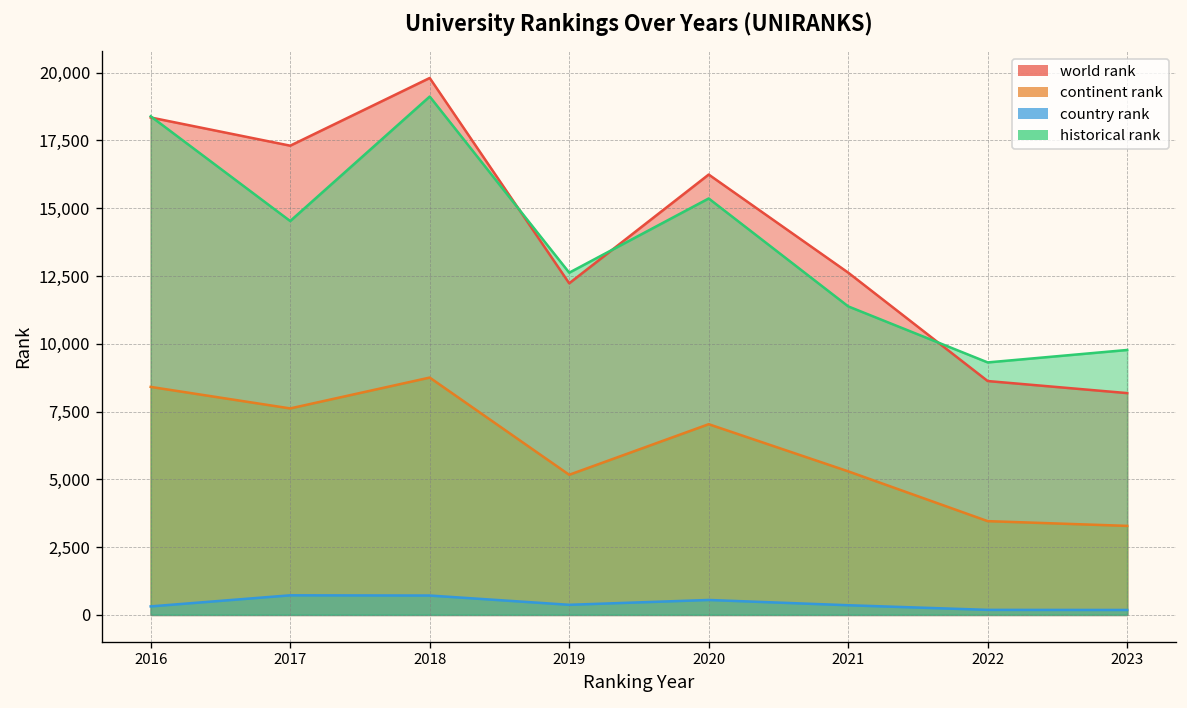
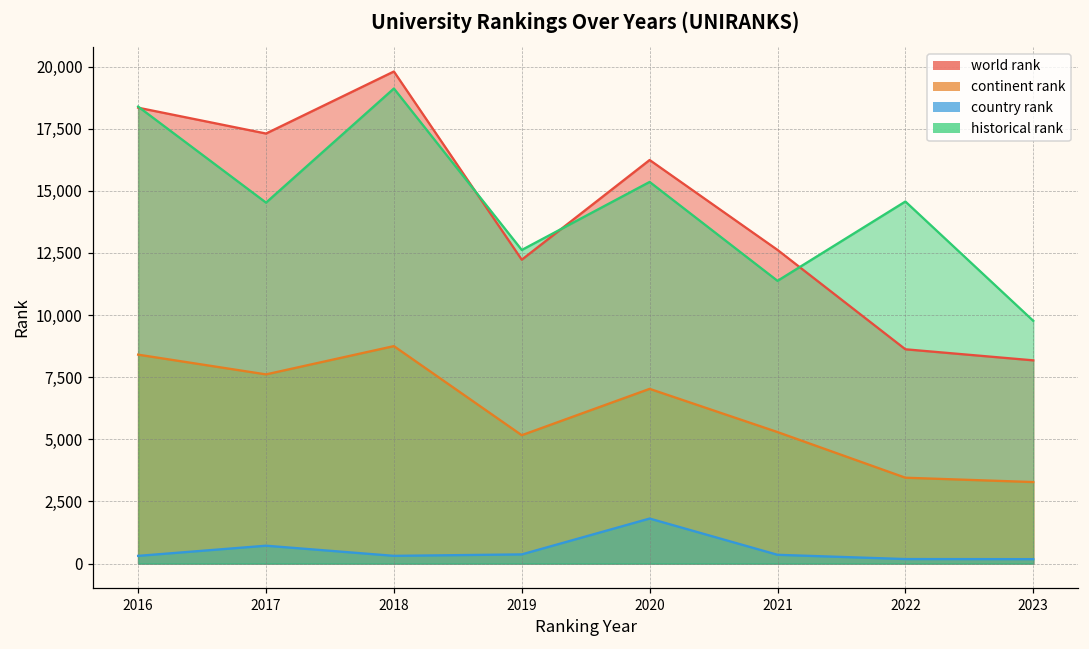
country rank, 2018: 700 -> 300
country rank, 2020: 500 -> 1,800
historical rank, 2022: 9,300 -> 14,600
